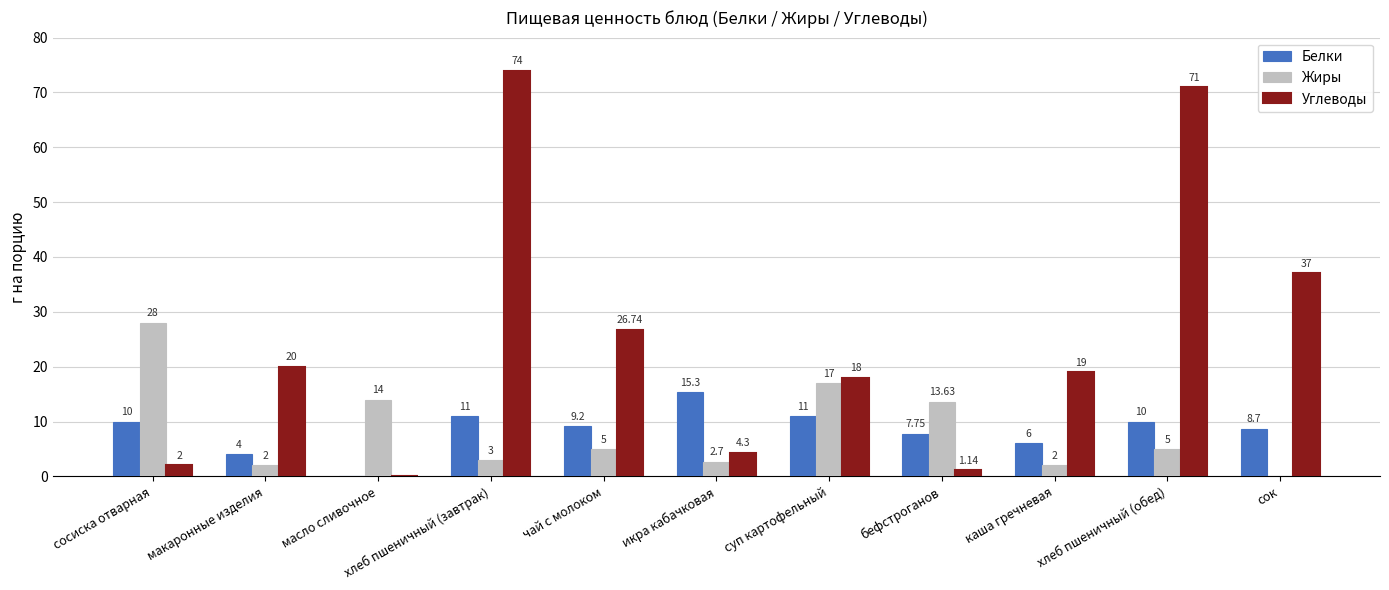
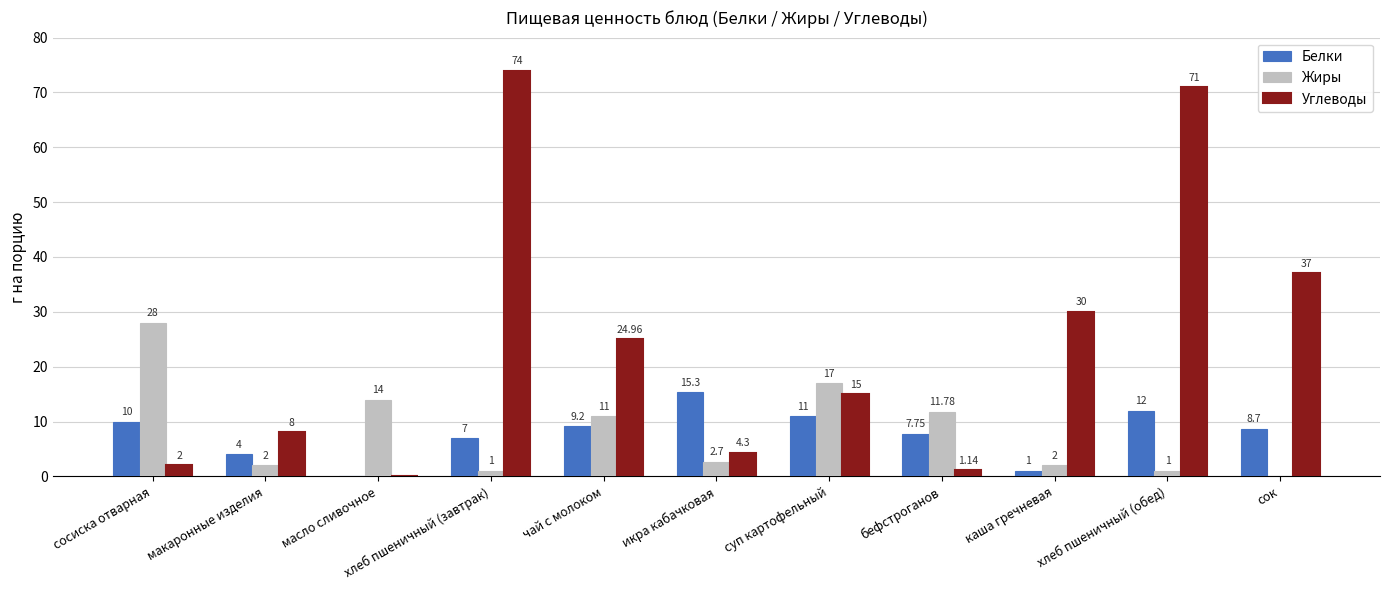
Углеводы, макаронные изделия: 20 -> 8
Белки, хлеб пшеничный (завтрак): 11 -> 7
Жиры, хлеб пшеничный (завтрак): 3 -> 1
Жиры, чай с молоком: 5 -> 11
Углеводы, чай с молоком: 26.74 -> 24.96
Углеводы, суп картофельный: 18 -> 15
Жиры, бефстроганов: 13.63 -> 11.78
Белки, каша гречневая: 6 -> 1
Углеводы, каша гречневая: 19 -> 30
Белки, хлеб пшеничный (обед): 10 -> 12
Жиры, хлеб пшеничный (обед): 5 -> 1
